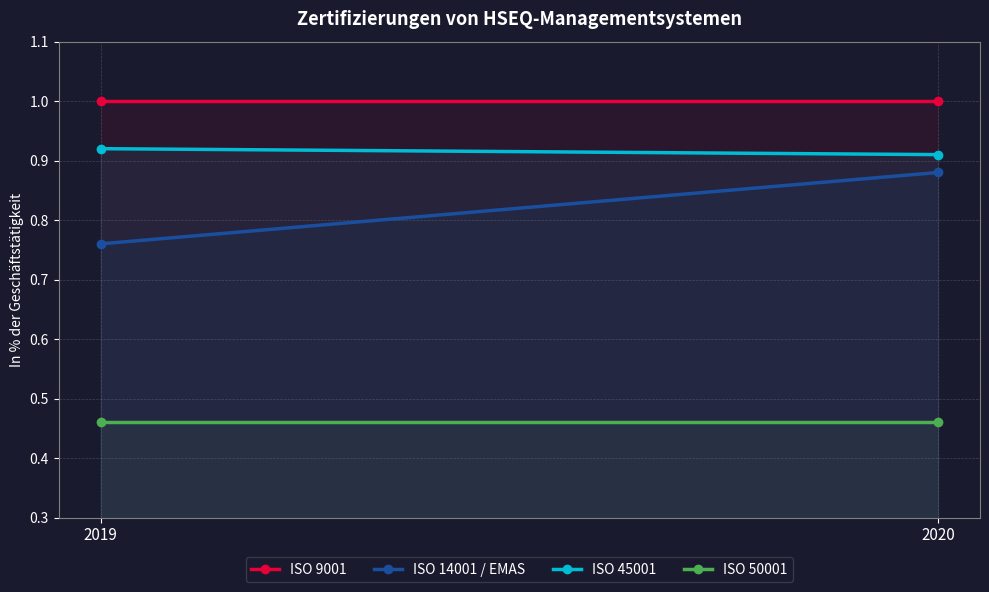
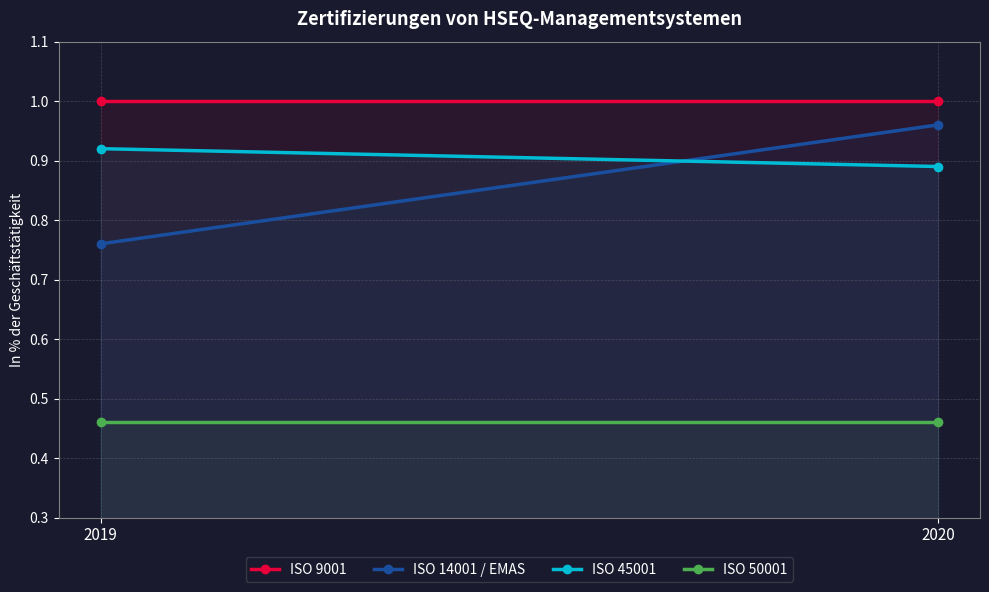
ISO 14001 / EMAS, 2020: 0.88 -> 0.96
ISO 45001, 2020: 0.91 -> 0.89
